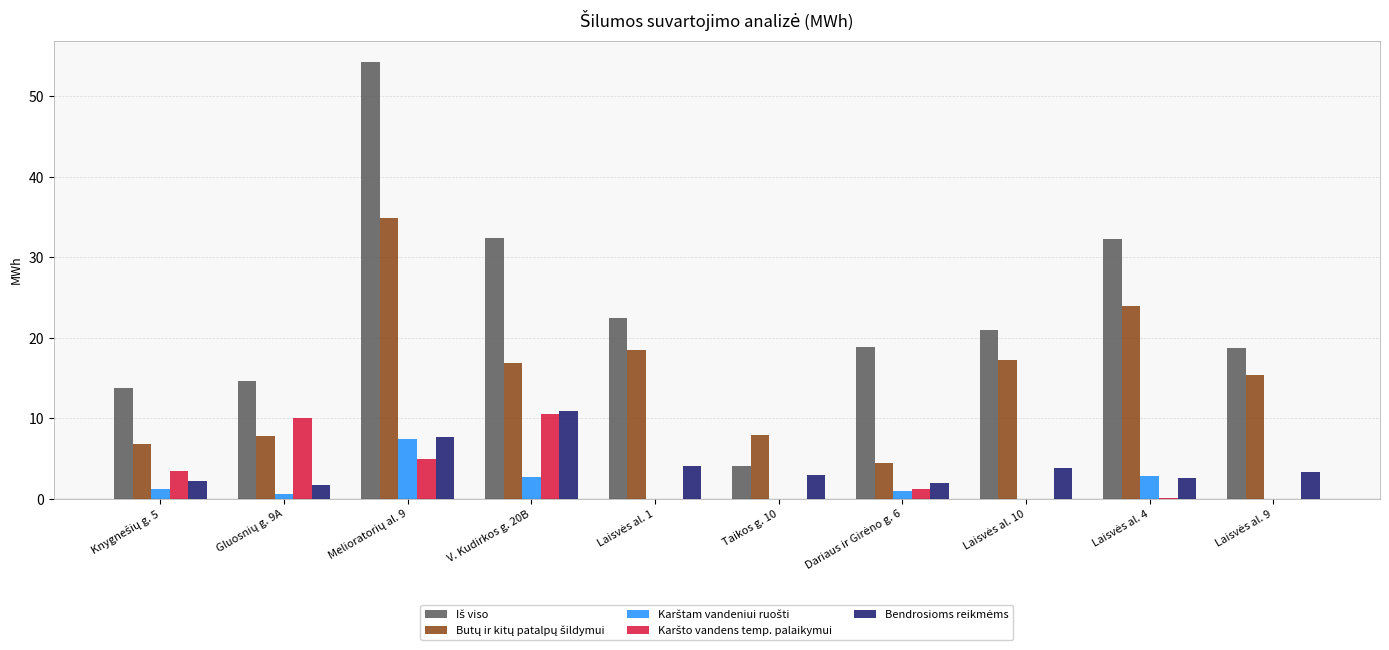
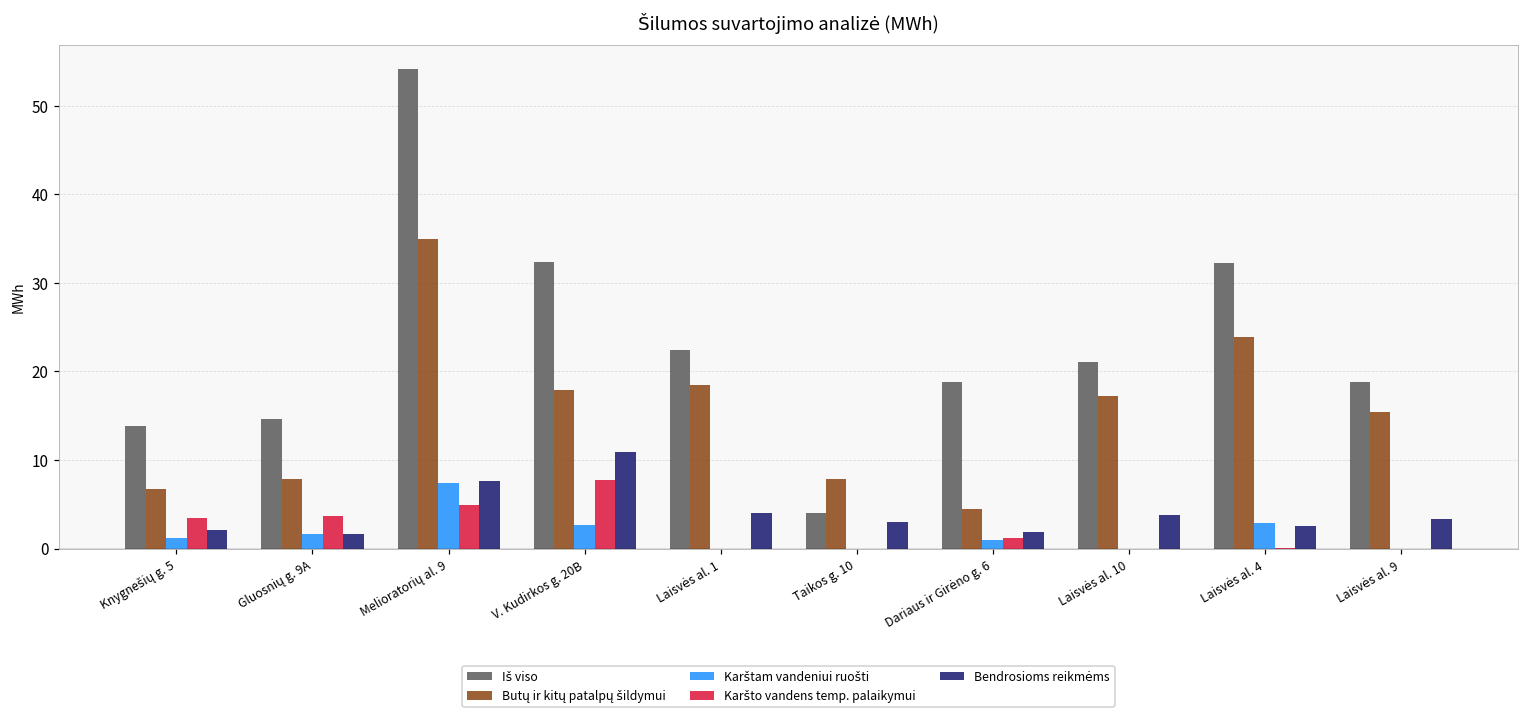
Karštam vandeniui ruošti, Gluosnių g. 9A: 1 -> 2
Karšto vandens temp. palaikymui, Gluosnių g. 9A: 10 -> 4
Butų ir kitų patalpų šildymui, V. Kudirkos g. 20B: 17 -> 18
Karšto vandens temp. palaikymui, V. Kudirkos g. 20B: 10 -> 8
